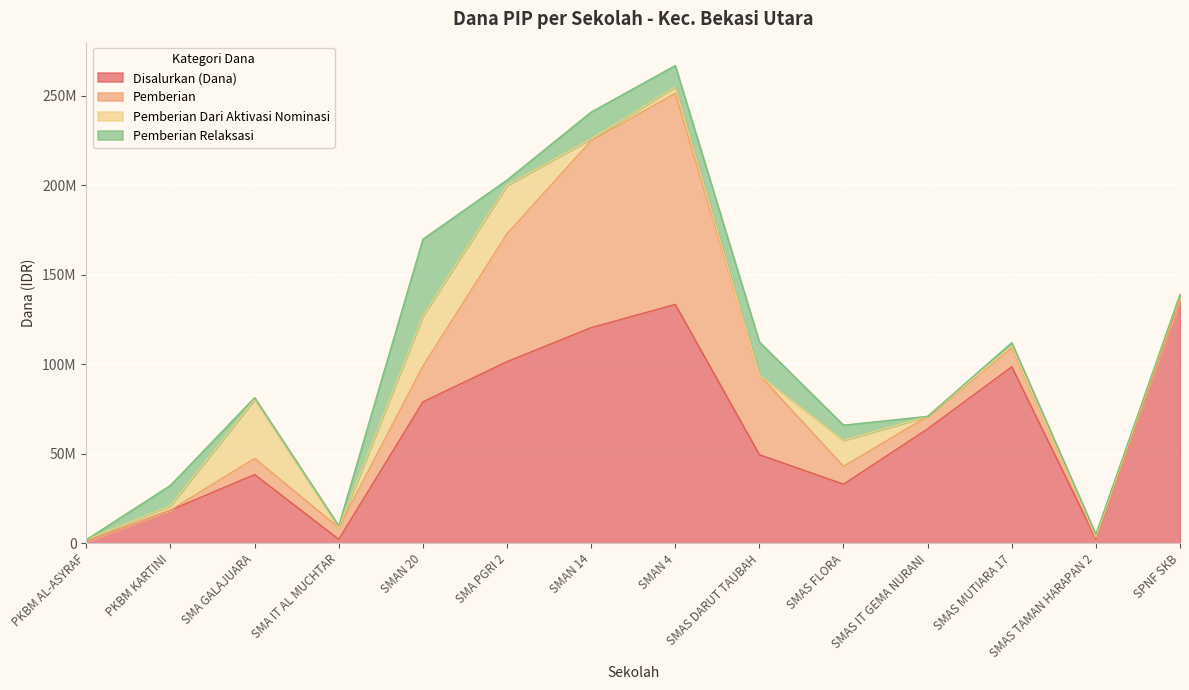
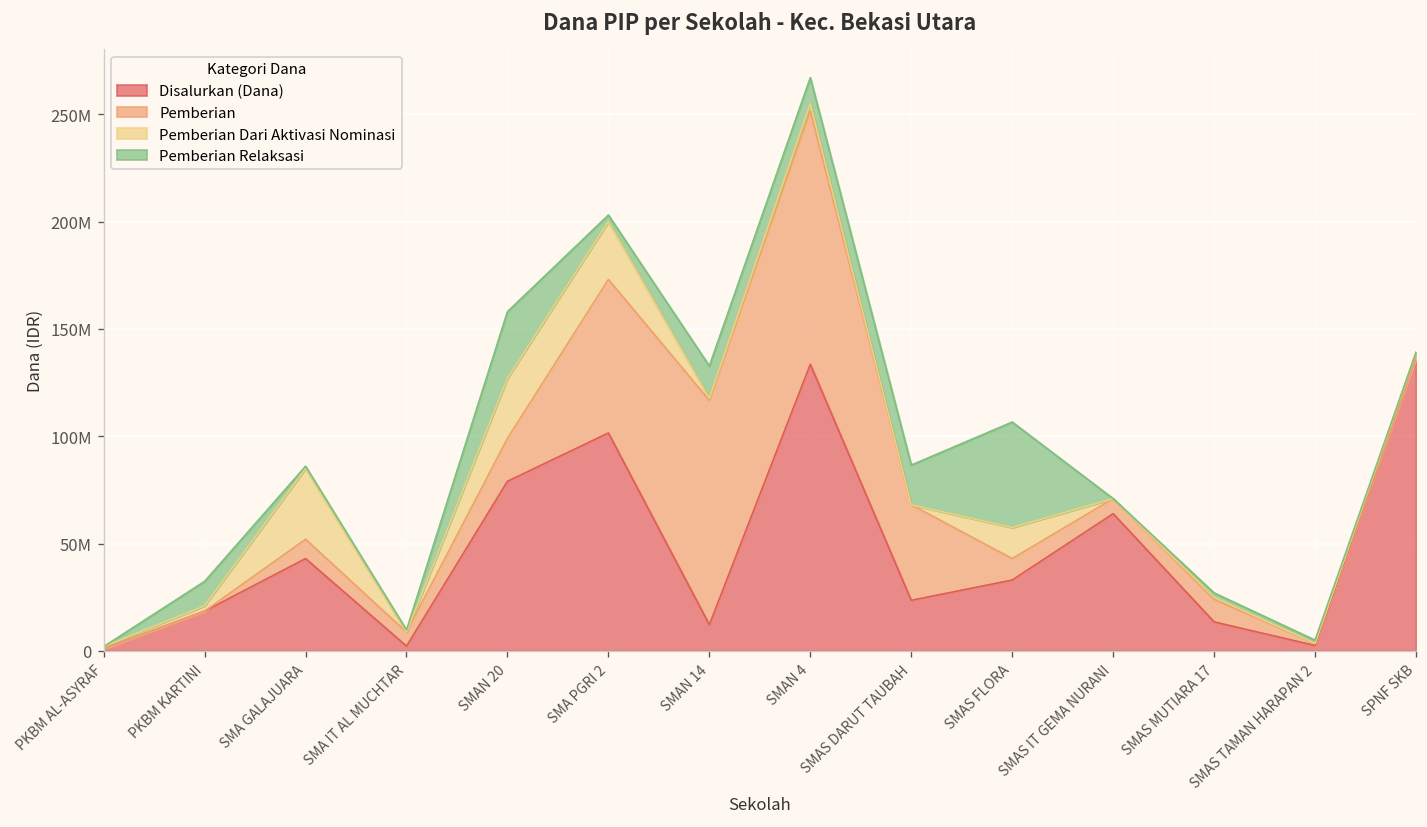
Disalurkan (Dana), SMA GALAJUARA: 38000000 -> 43000000
Pemberian Relaksasi, SMAN 20: 43000000 -> 31000000
Disalurkan (Dana), SMAN 14: 121000000 -> 12000000
Disalurkan (Dana), SMAS DARUT TAUBAH: 50000000 -> 24000000
Pemberian Relaksasi, SMAS FLORA: 9000000 -> 49000000
Disalurkan (Dana), SMAS MUTIARA 17: 99000000 -> 14000000
